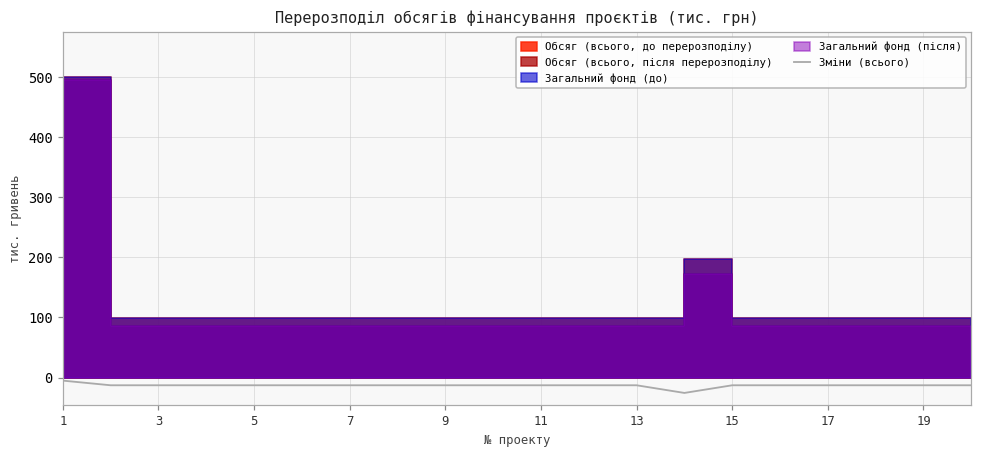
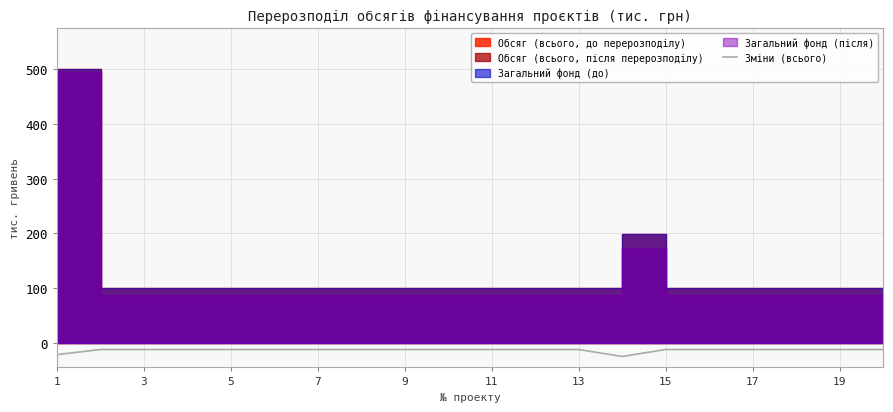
Зміни (всього), 1: -10 -> -20
